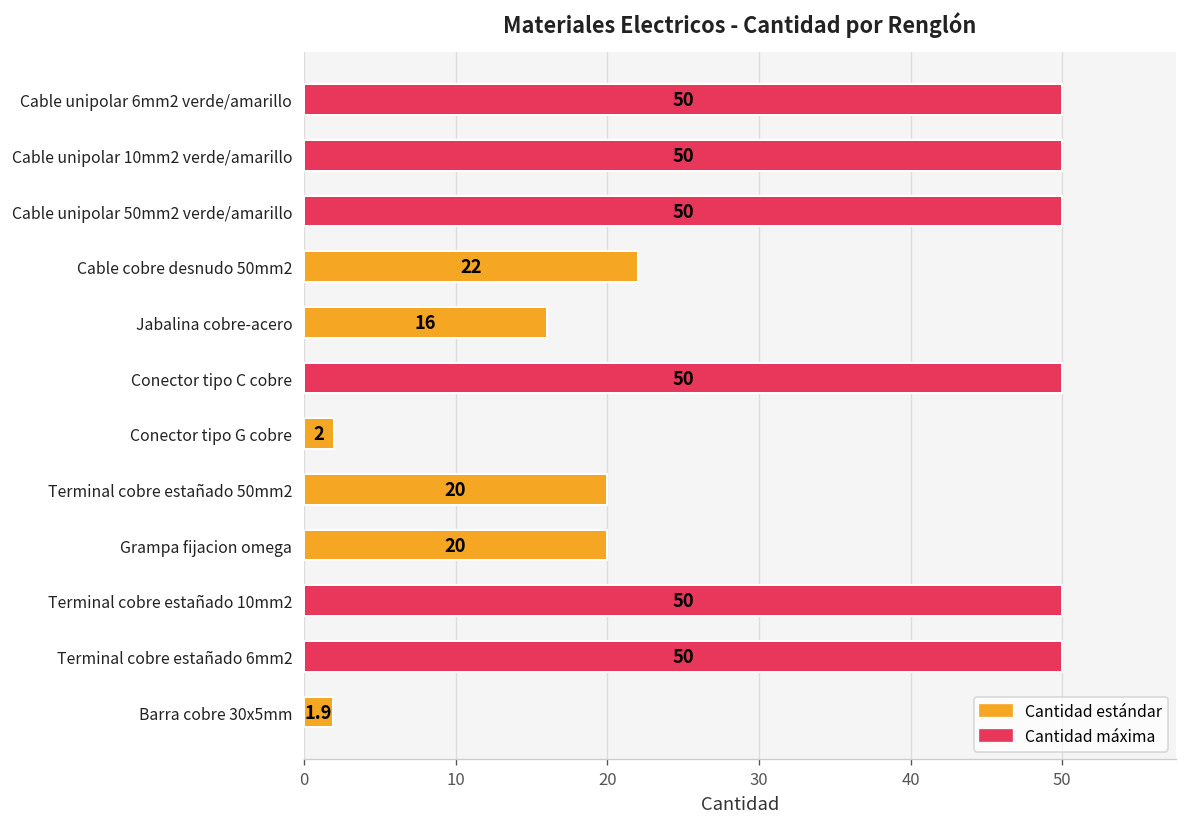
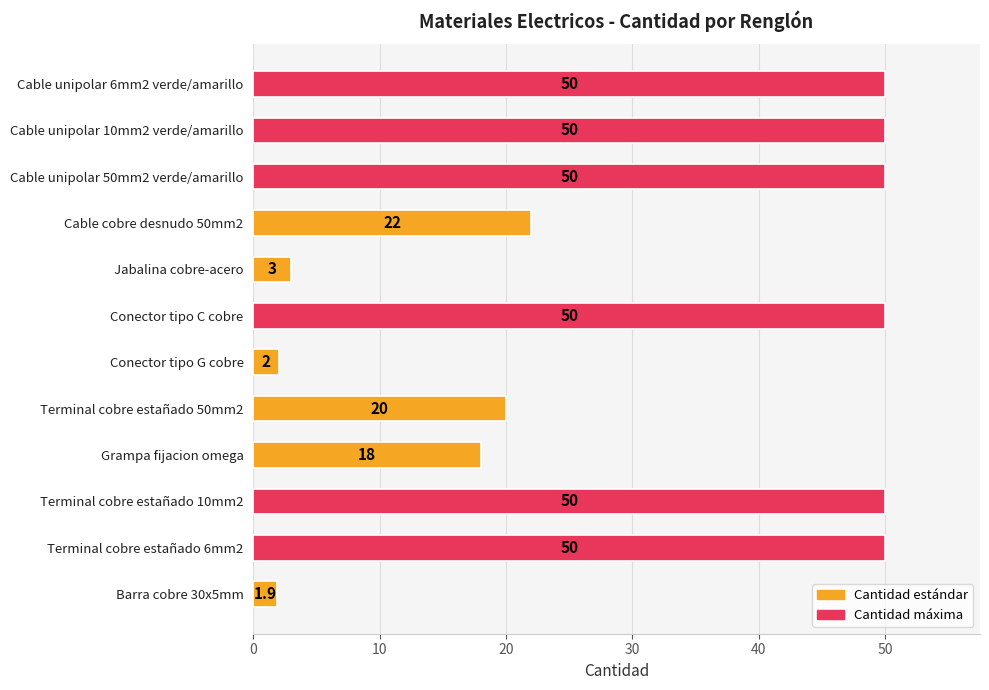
Jabalina cobre-acero: 16 -> 3
Grampa fijacion omega: 20 -> 18
